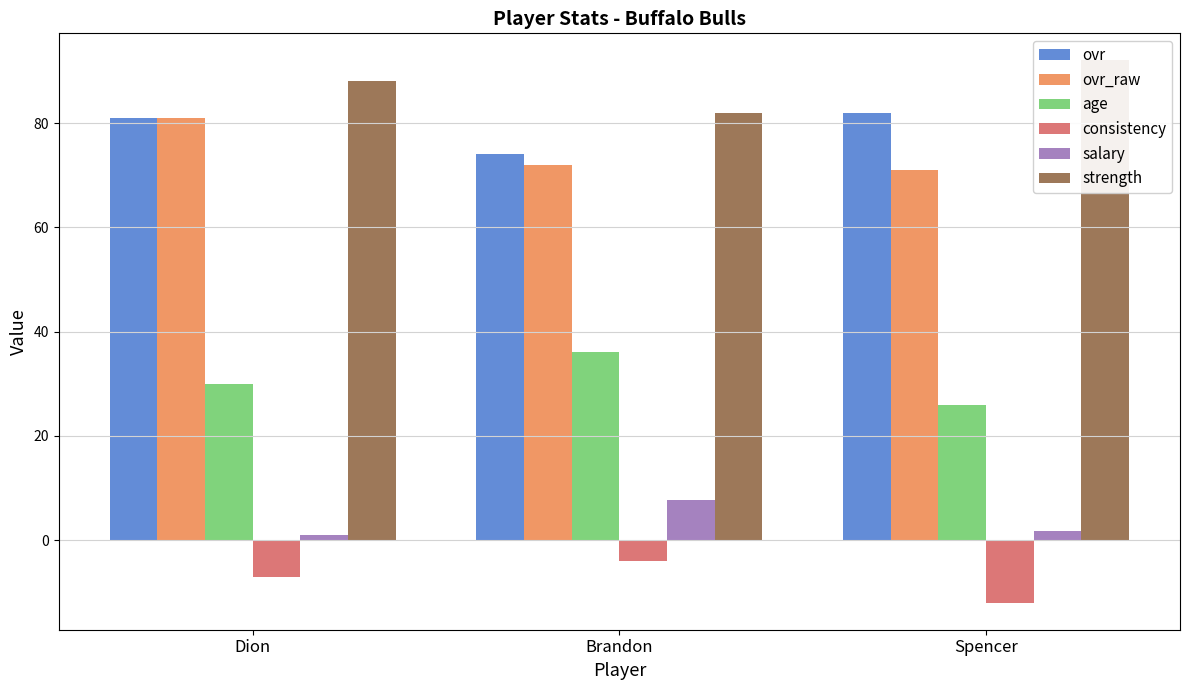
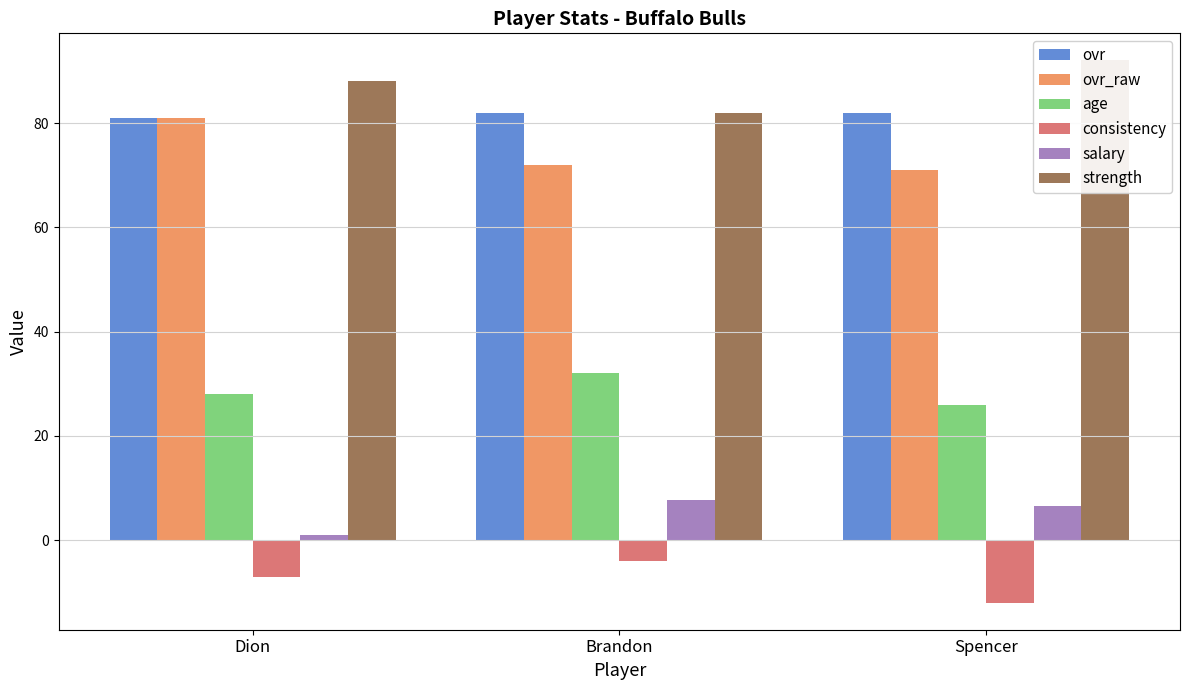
age, Dion: 30 -> 28
ovr, Brandon: 74 -> 82
age, Brandon: 36 -> 32
salary, Spencer: 2 -> 7
